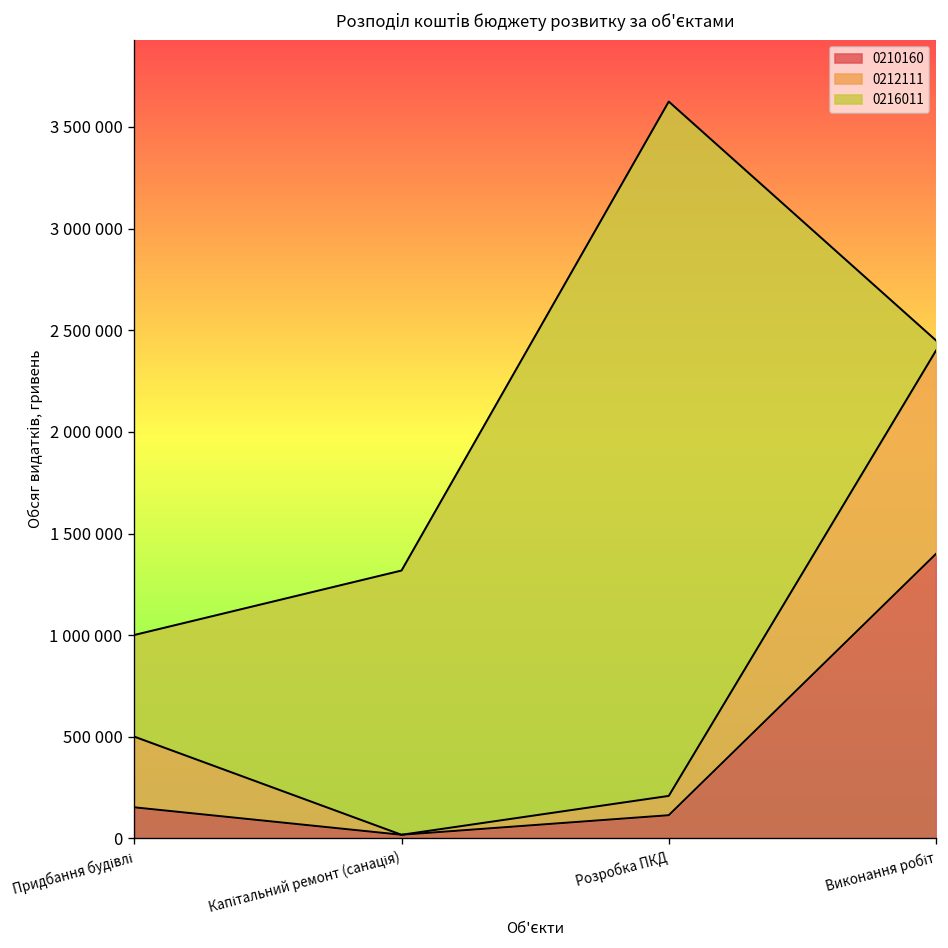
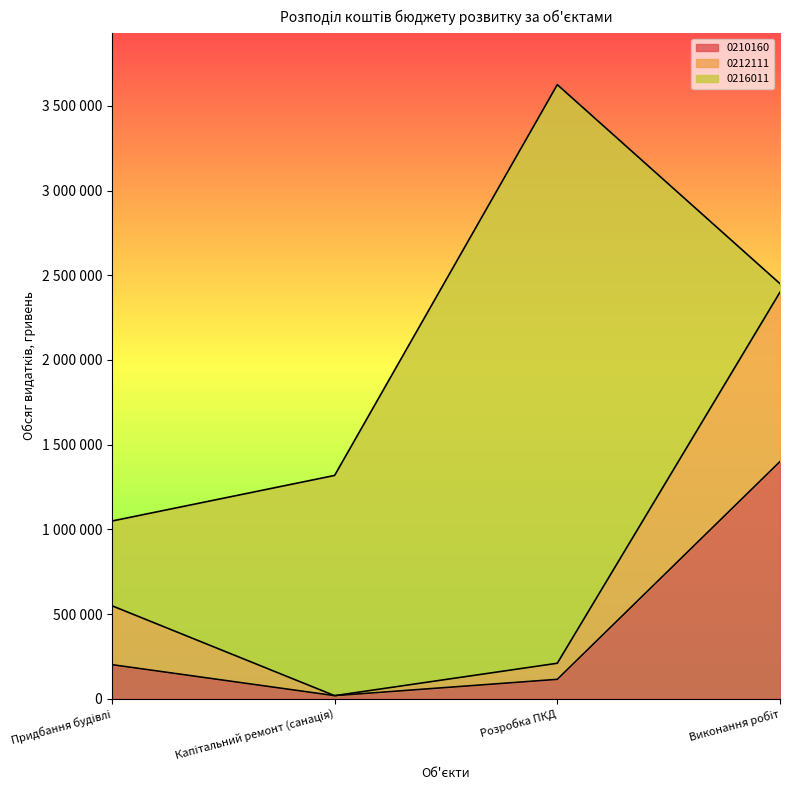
0210160, Придбання будівлі: 150000 -> 200000
